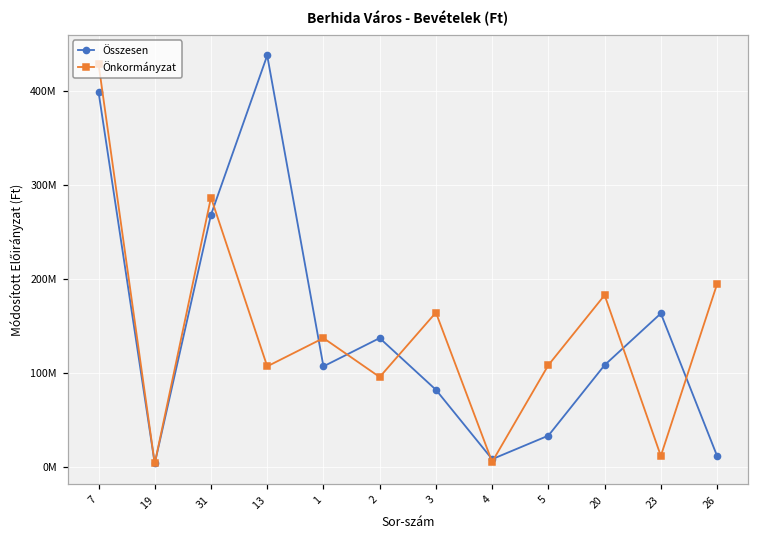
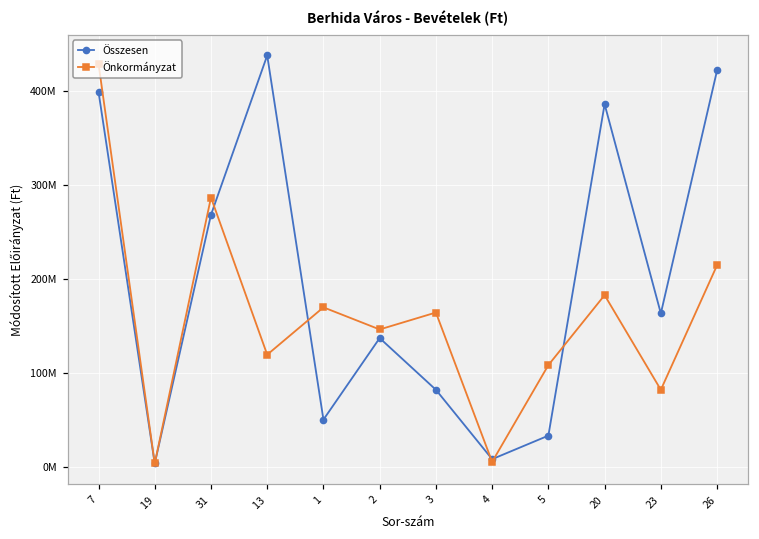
Önkormányzat, 13: 110000000 -> 120000000
Összesen, 1: 110000000 -> 50000000
Önkormányzat, 1: 140000000 -> 170000000
Önkormányzat, 2: 100000000 -> 150000000
Összesen, 20: 110000000 -> 390000000
Önkormányzat, 23: 10000000 -> 80000000
Összesen, 26: 10000000 -> 420000000
Önkormányzat, 26: 190000000 -> 210000000
